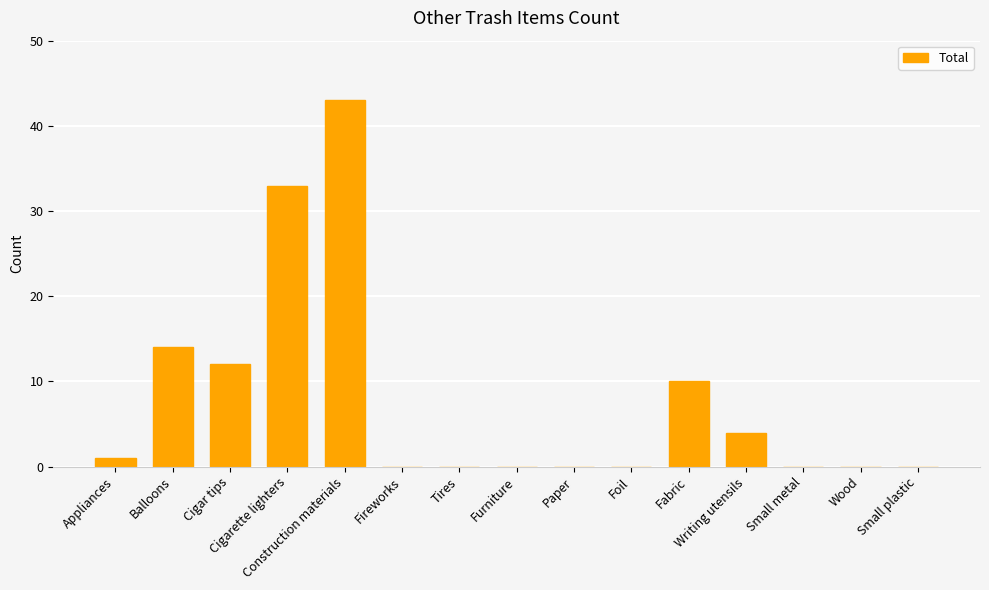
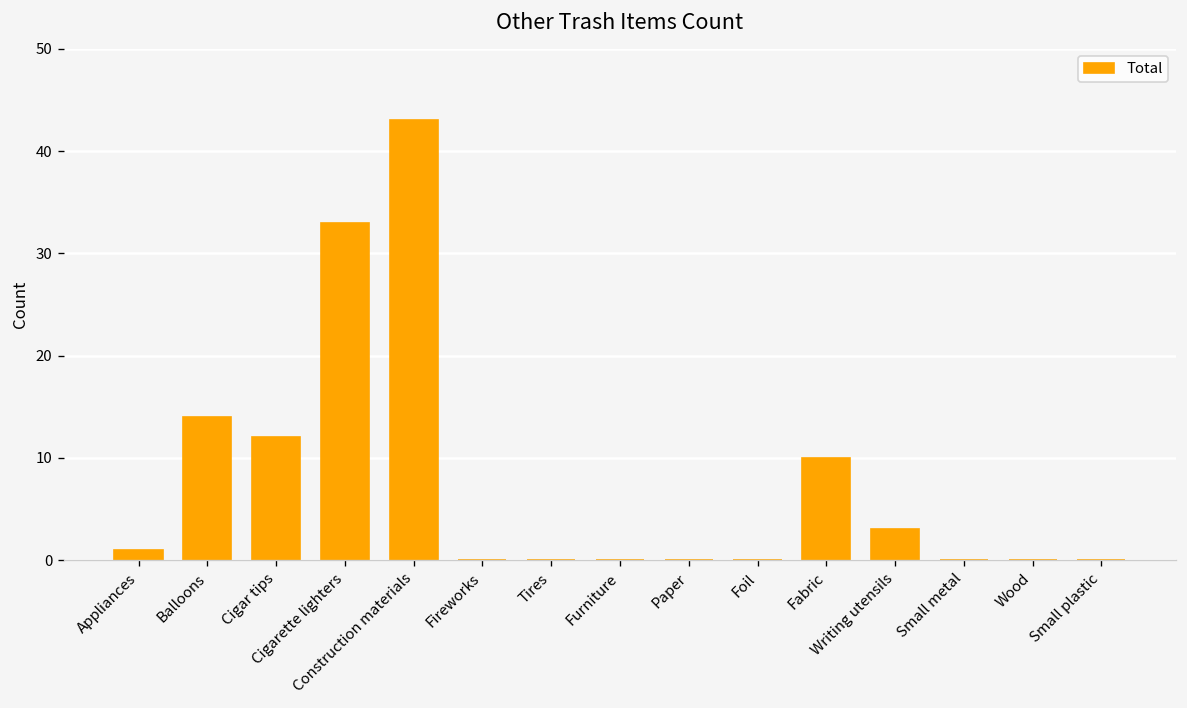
Writing utensils: 4 -> 3
